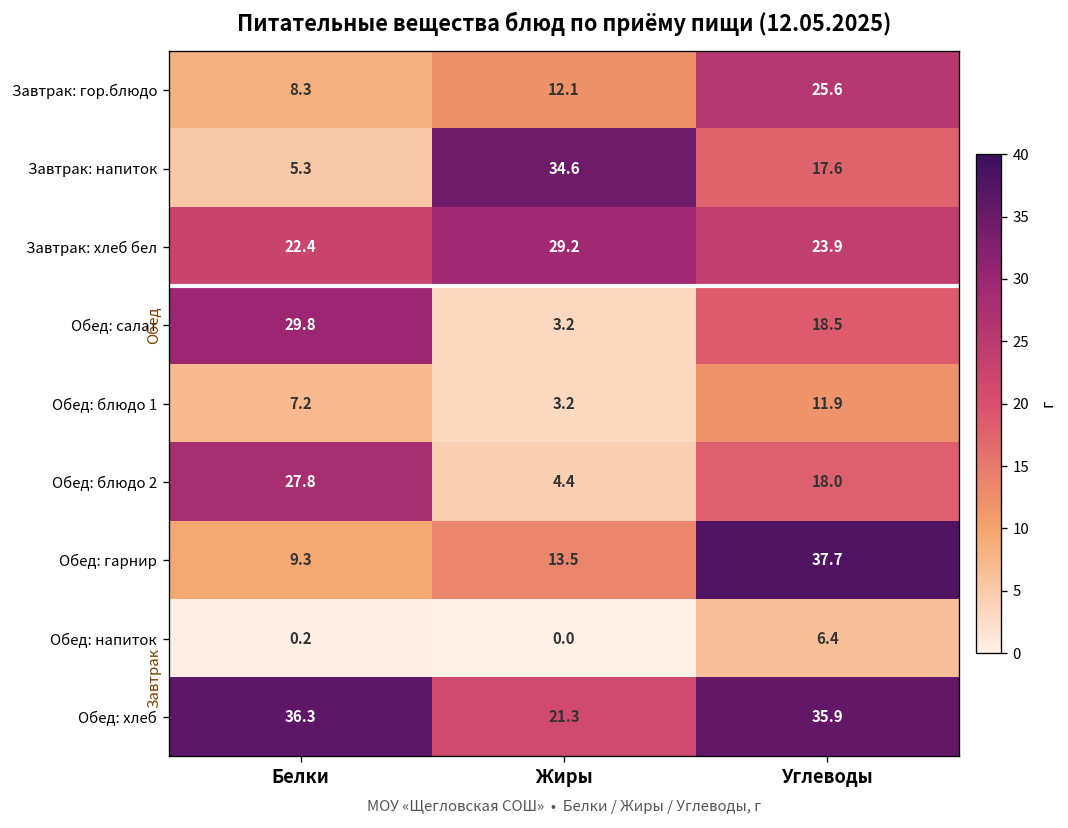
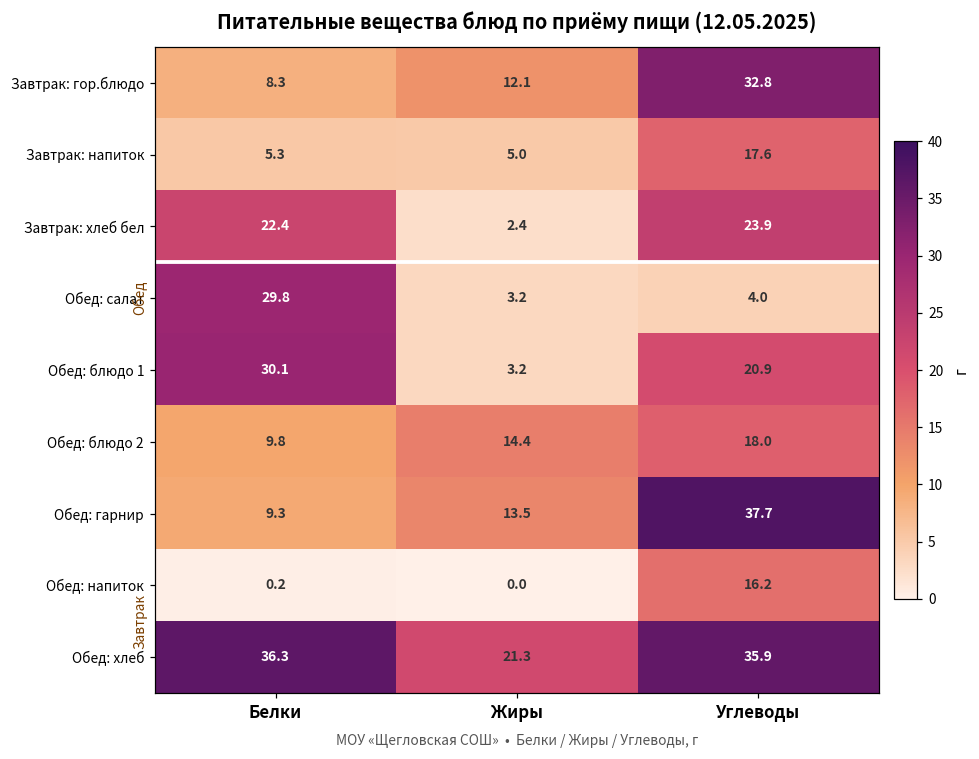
Завтрак: гор.блюдо, Углеводы: 25.6 -> 32.8
Завтрак: напиток, Жиры: 34.6 -> 5.0
Завтрак: хлеб бел, Жиры: 29.2 -> 2.4
Обед: салат, Углеводы: 18.5 -> 4.0
Обед: блюдо 1, Белки: 7.2 -> 30.1
Обед: блюдо 1, Углеводы: 11.9 -> 20.9
Обед: блюдо 2, Белки: 27.8 -> 9.8
Обед: блюдо 2, Жиры: 4.4 -> 14.4
Обед: напиток, Углеводы: 6.4 -> 16.2
